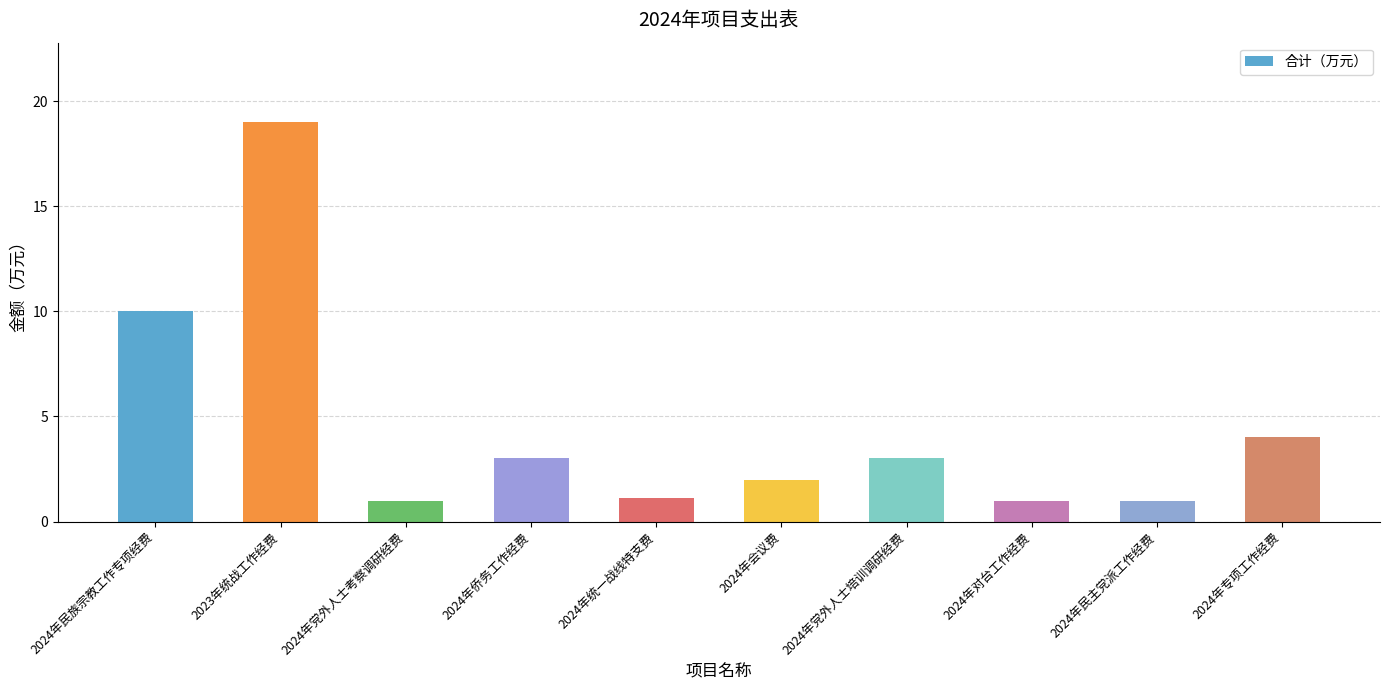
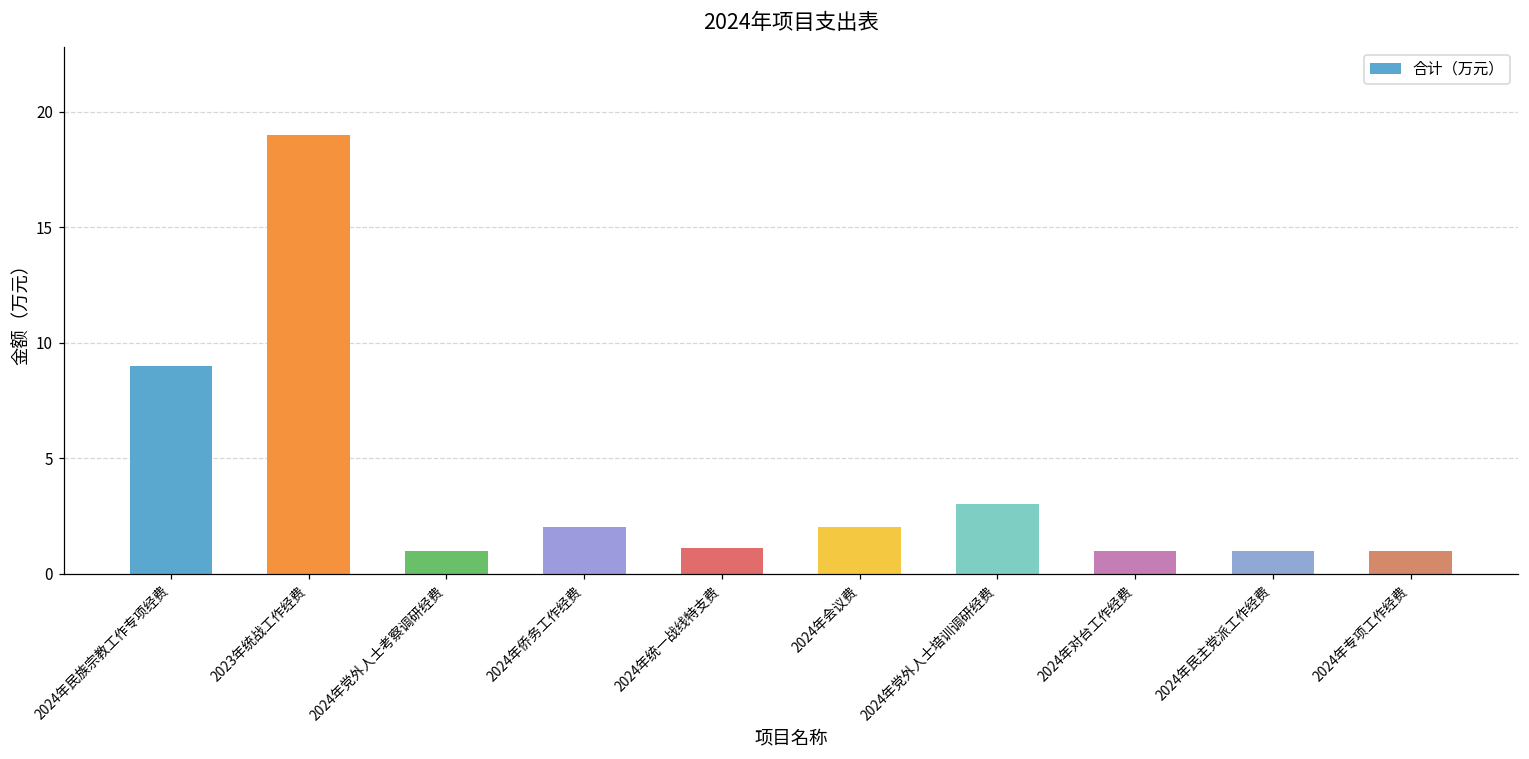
2024年民族宗教工作专项经费: 10 -> 9
2024年侨务工作经费: 3 -> 2
2024年专项工作经费: 4 -> 1
